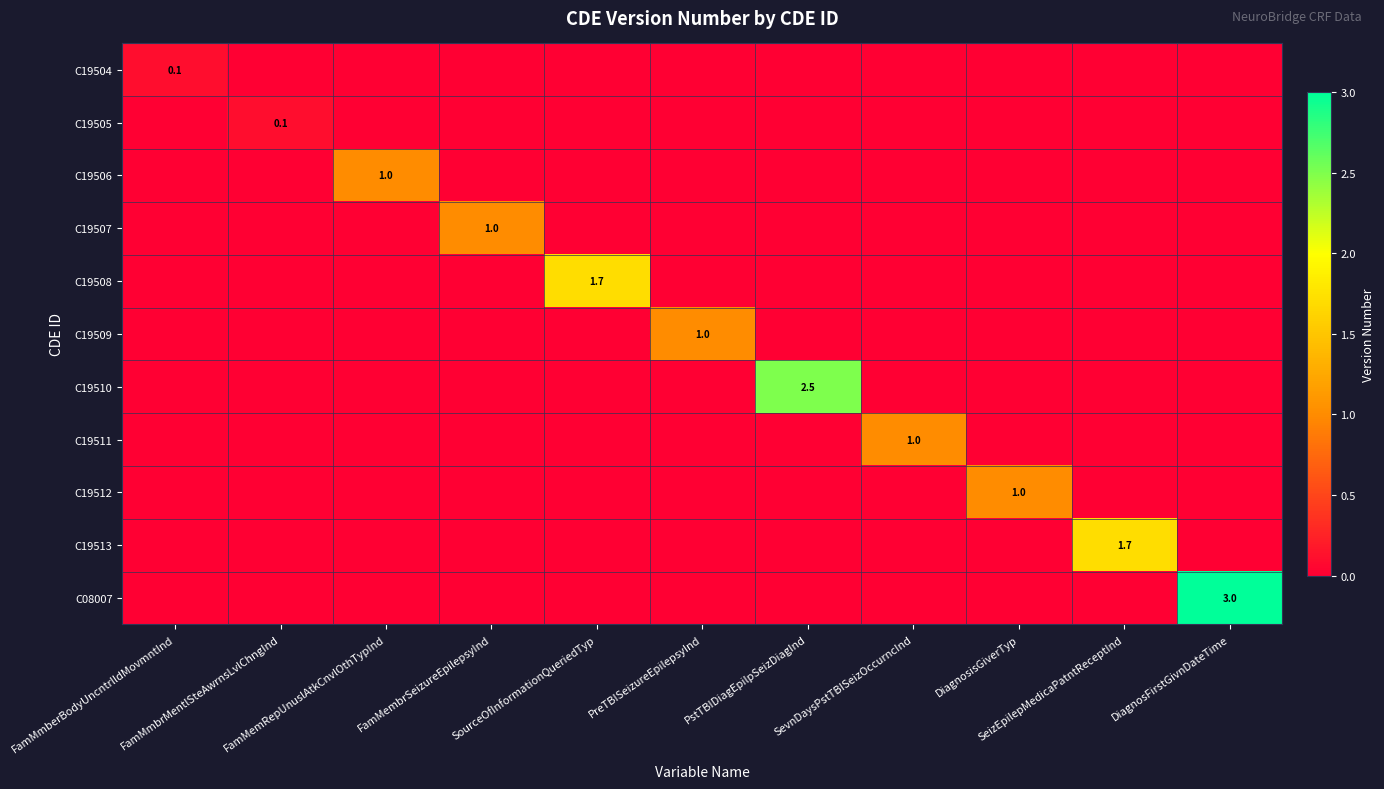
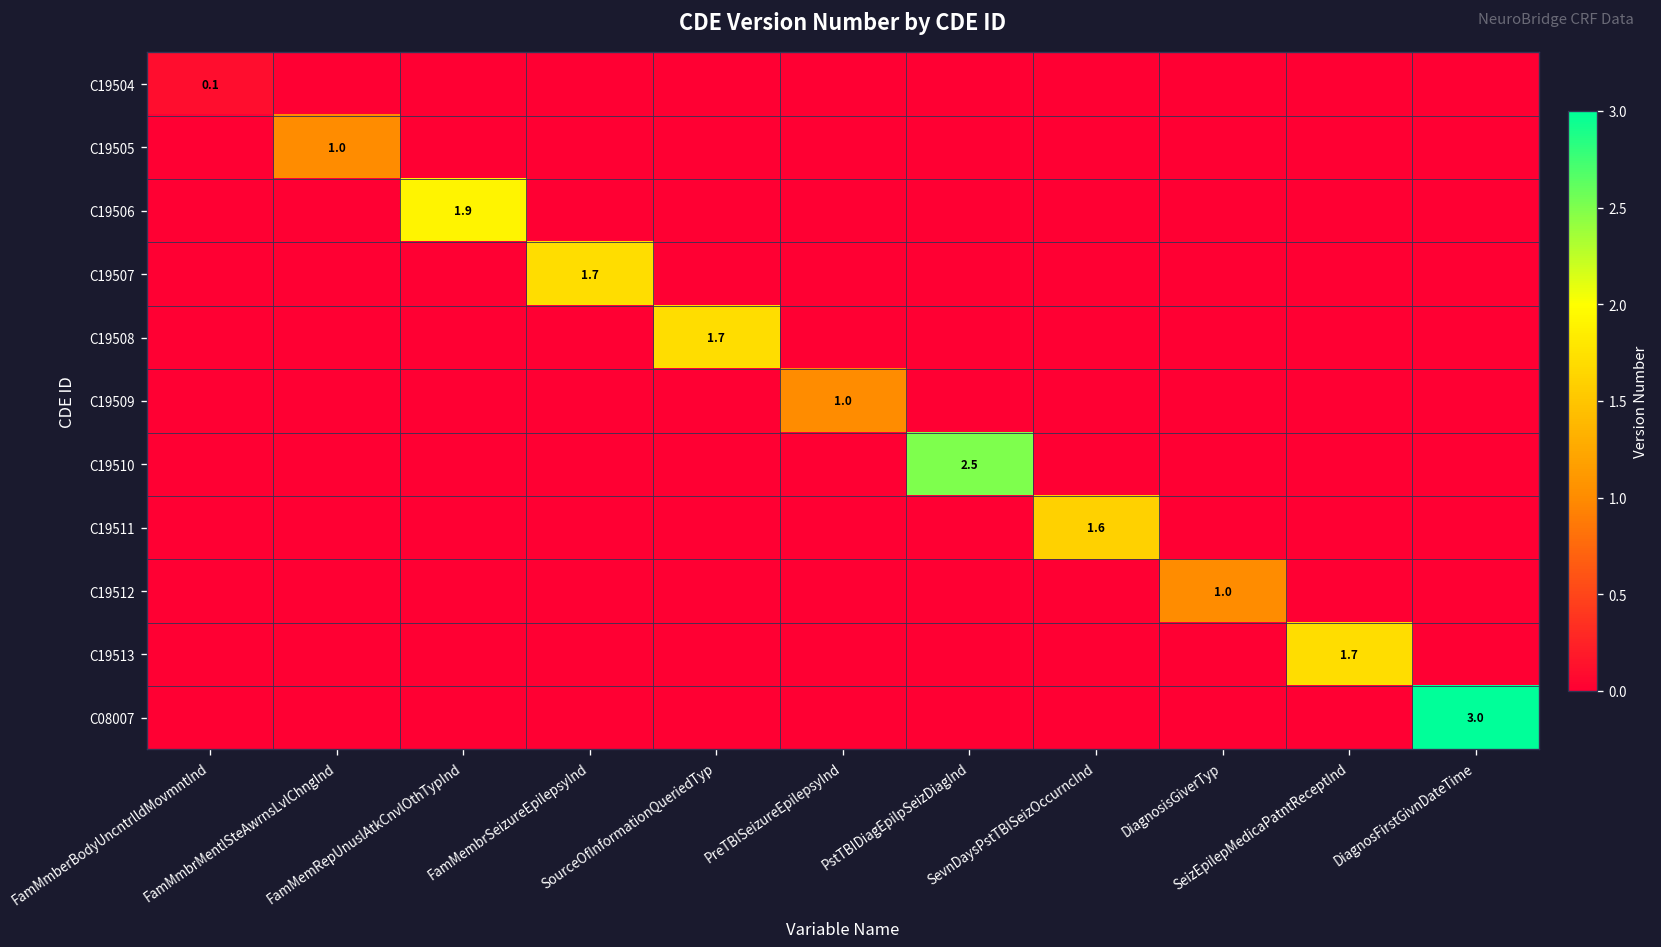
C19505, FamMmbrMentlSteAwrnsLvlChngInd: 0.1 -> 1.0
C19506, FamMemRepUnuslAtkCnvlOthTypInd: 1.0 -> 1.9
C19507, FamMembrSeizureEpilepsyInd: 1.0 -> 1.7
C19511, SevnDaysPstTBISeizOccurncInd: 1.0 -> 1.6
